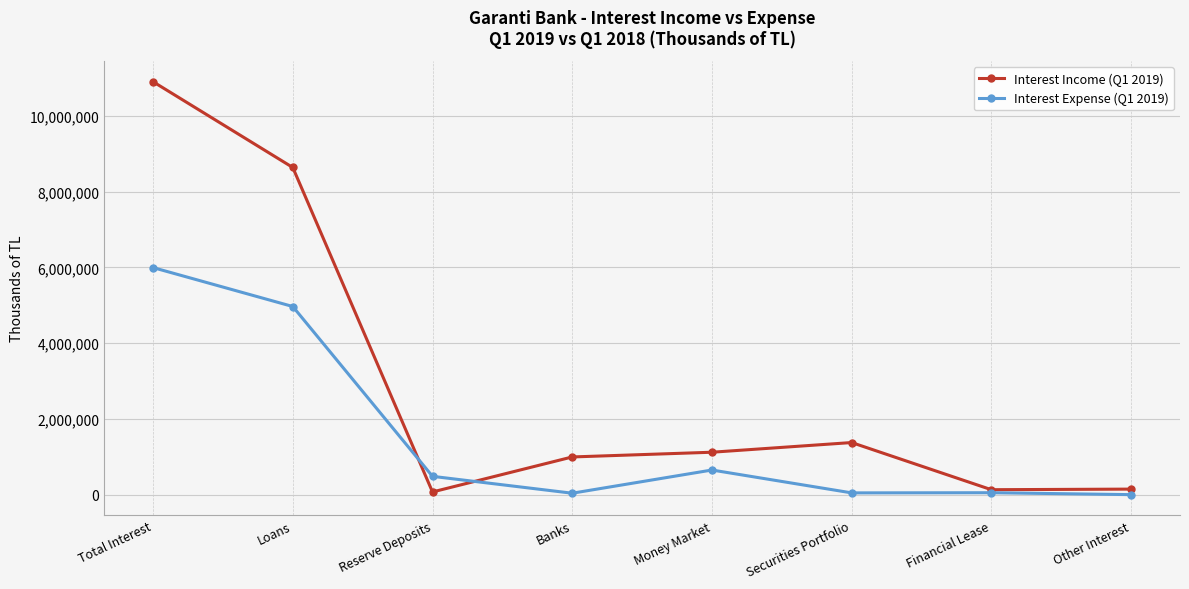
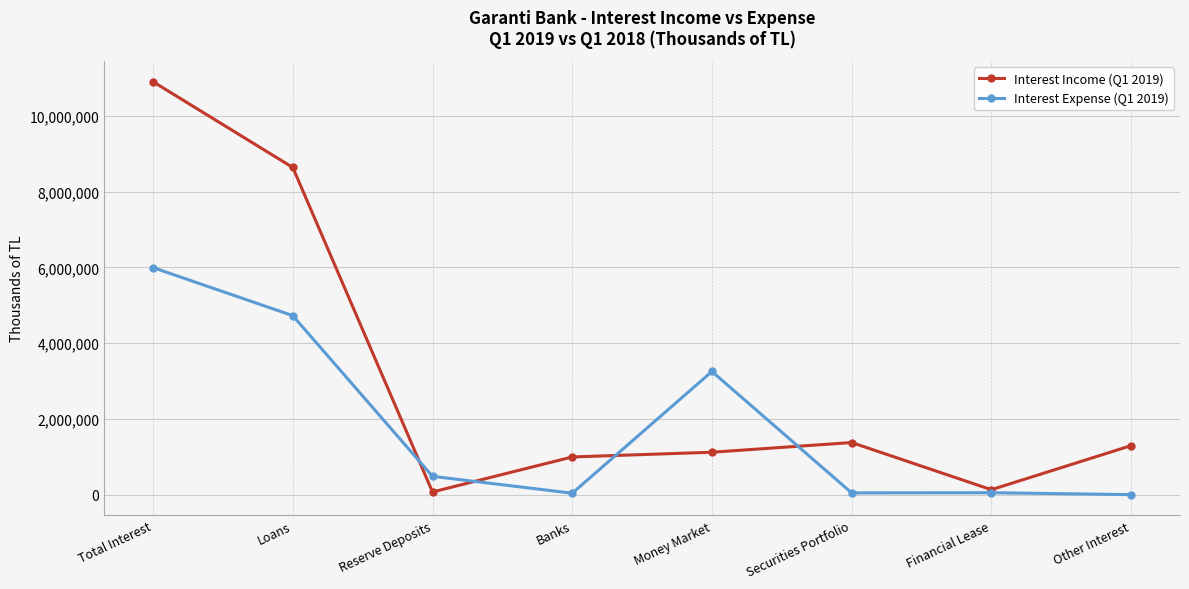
Interest Expense (Q1 2019), Loans: 5,000,000 -> 4,700,000
Interest Expense (Q1 2019), Money Market: 700,000 -> 3,300,000
Interest Income (Q1 2019), Other Interest: 100,000 -> 1,300,000
